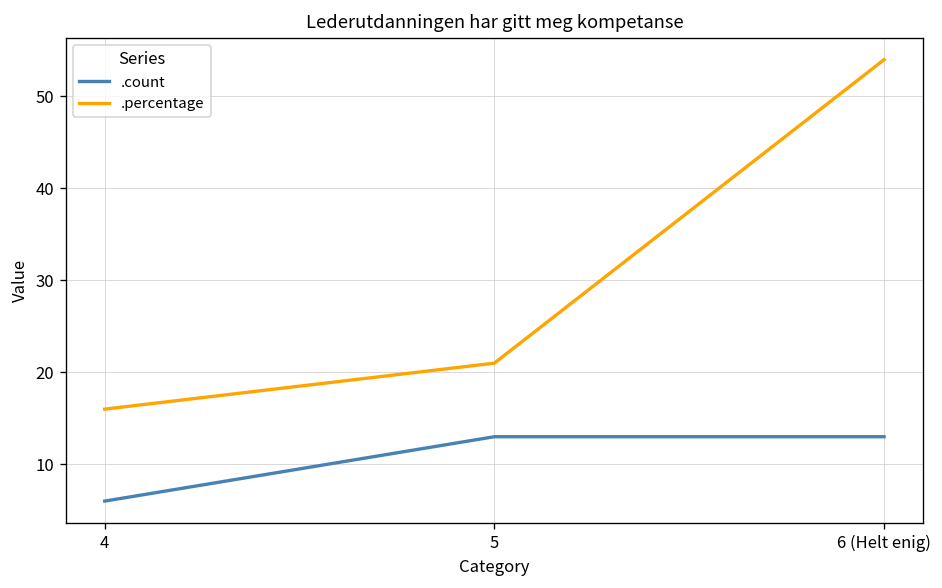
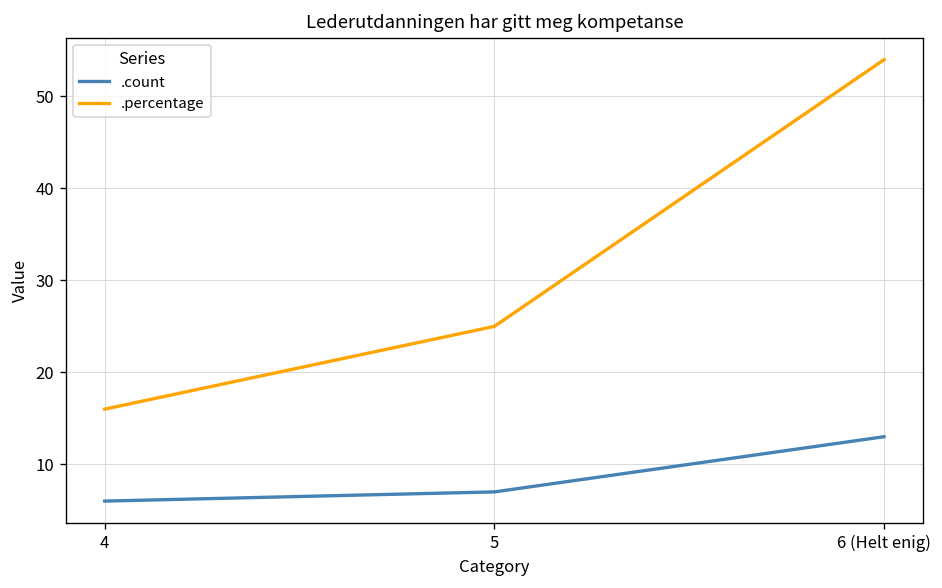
.count, 5: 13 -> 7
.percentage, 5: 21 -> 25
